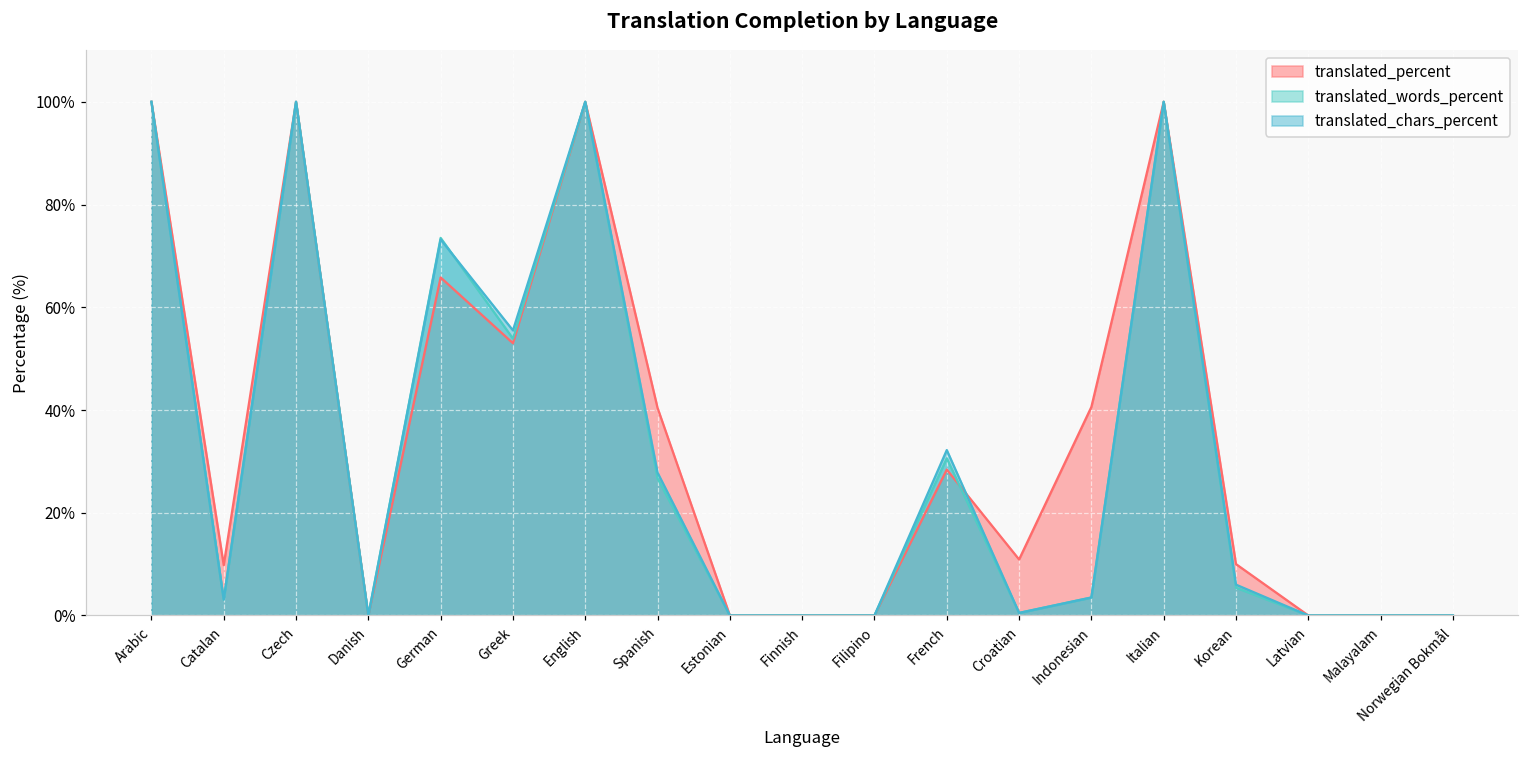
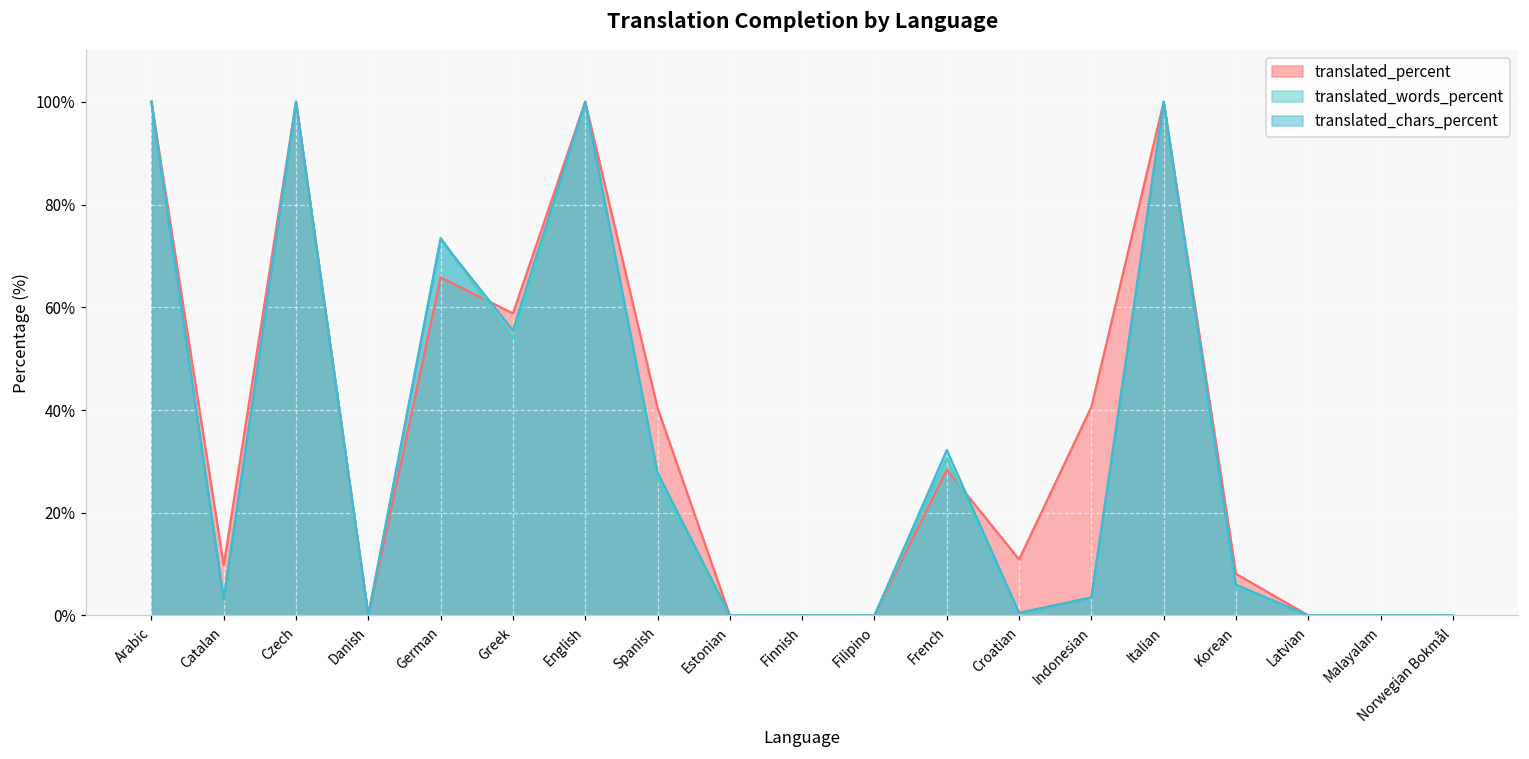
translated_percent, Greek: 53% -> 59%
translated_percent, Korean: 10% -> 8%
